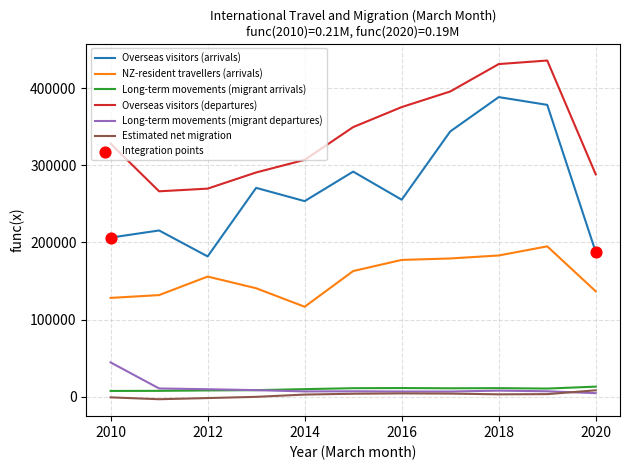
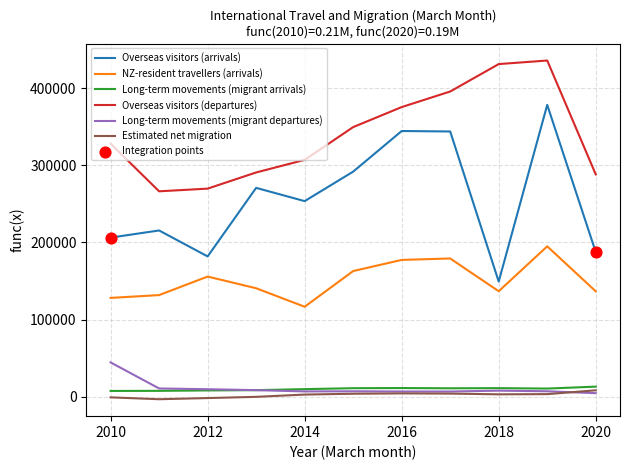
Overseas visitors (arrivals), 2016: 260000 -> 340000
Overseas visitors (arrivals), 2018: 390000 -> 150000
NZ-resident travellers (arrivals), 2018: 180000 -> 140000
